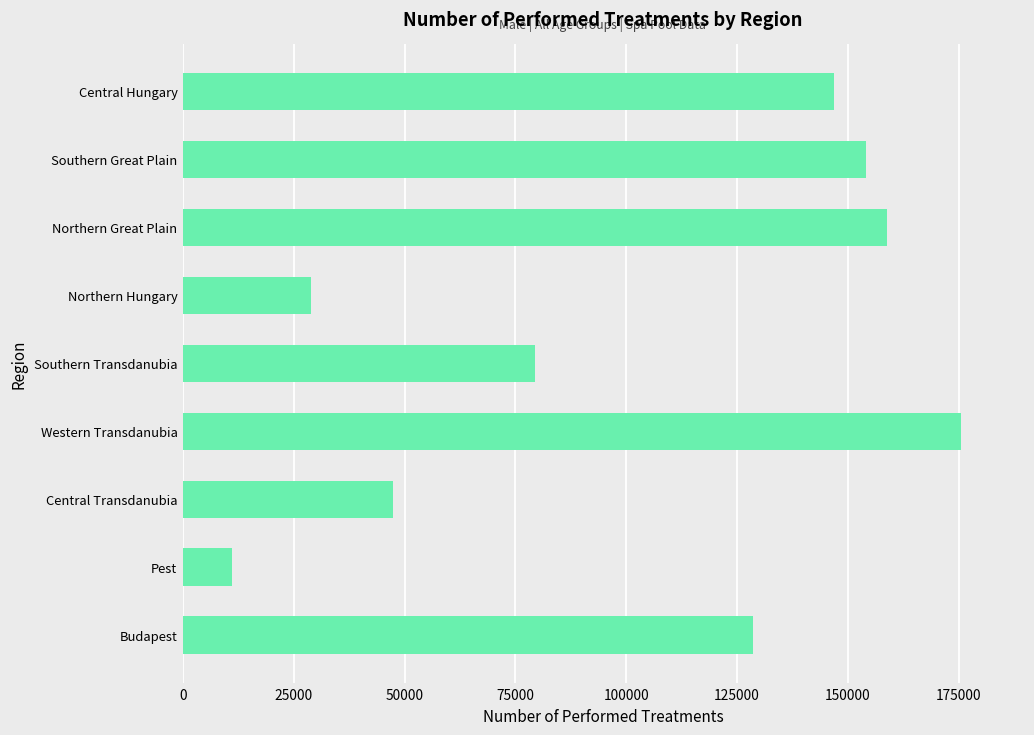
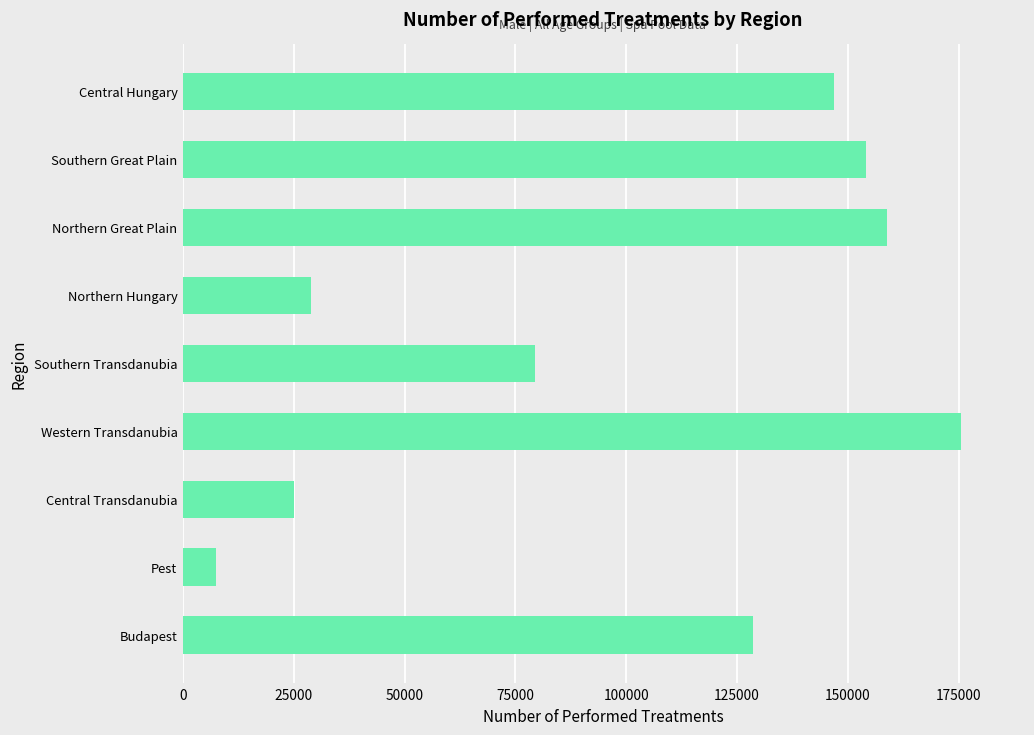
Central Transdanubia: 47000 -> 25000
Pest: 11000 -> 7000
